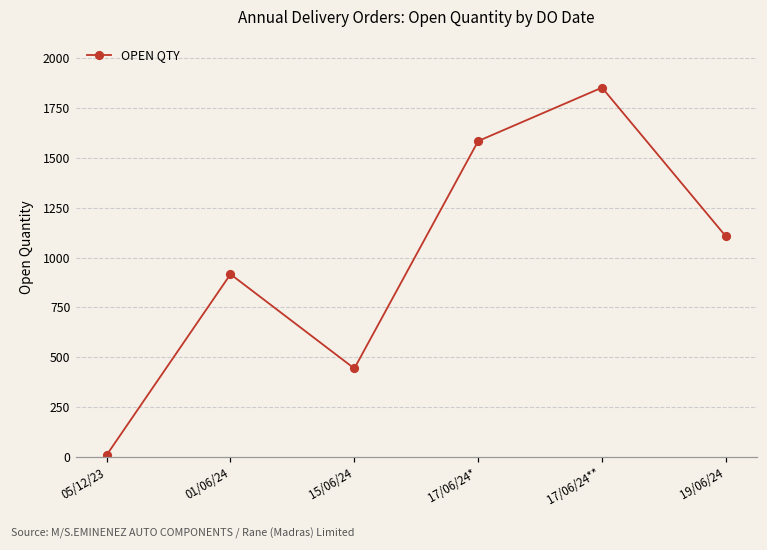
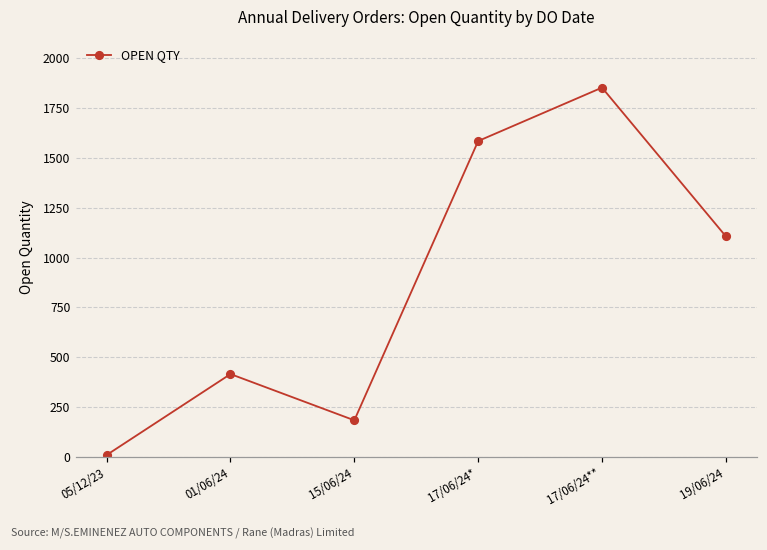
01/06/24: 920 -> 420
15/06/24: 440 -> 180
